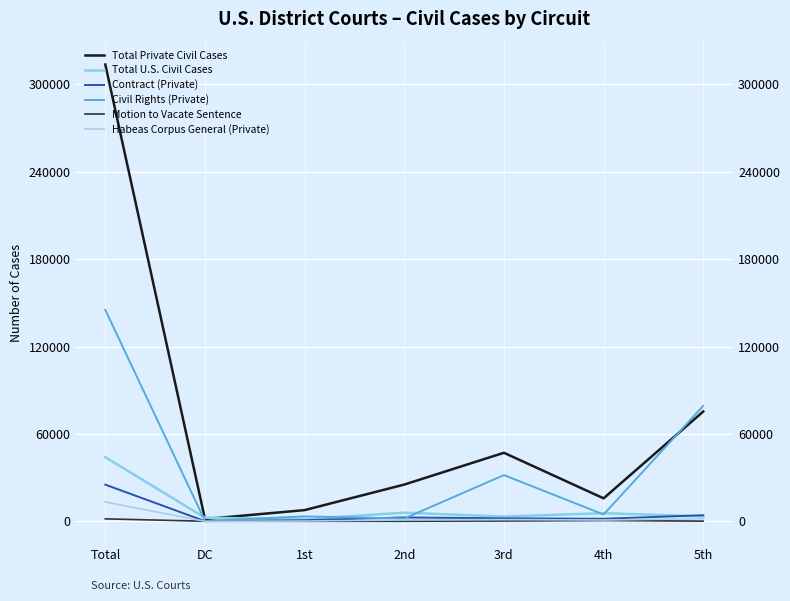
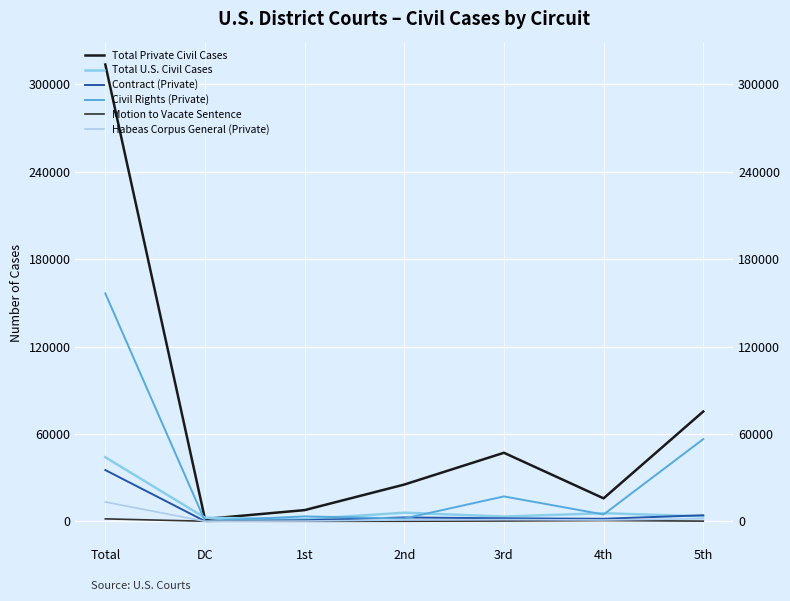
Contract (Private), Total: 25000 -> 35000
Civil Rights (Private), Total: 145000 -> 156000
Civil Rights (Private), 3rd: 32000 -> 17000
Civil Rights (Private), 5th: 79000 -> 56000
